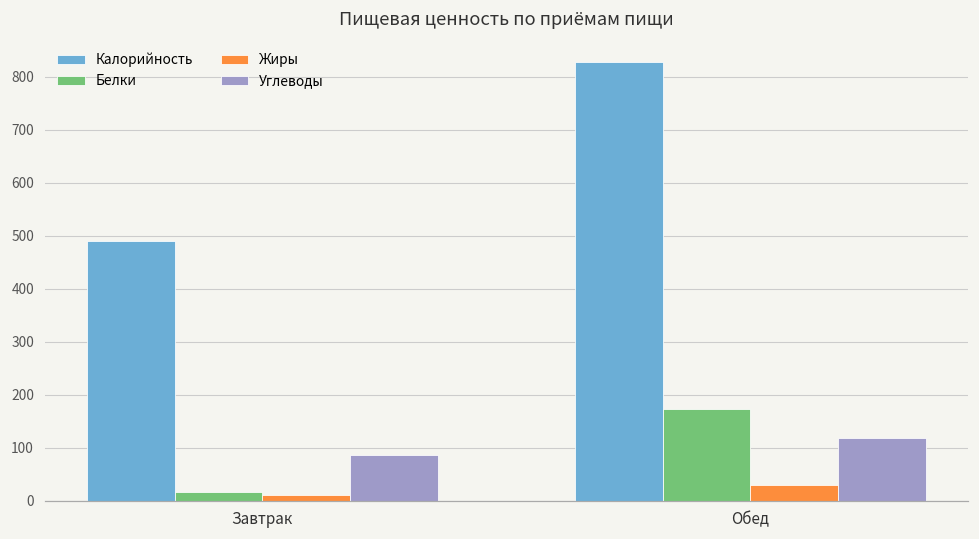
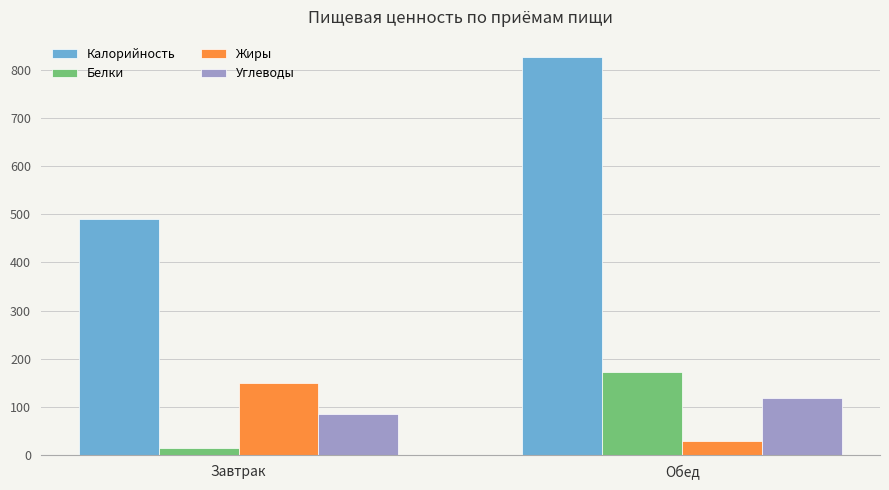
Жиры, Завтрак: 10 -> 150
